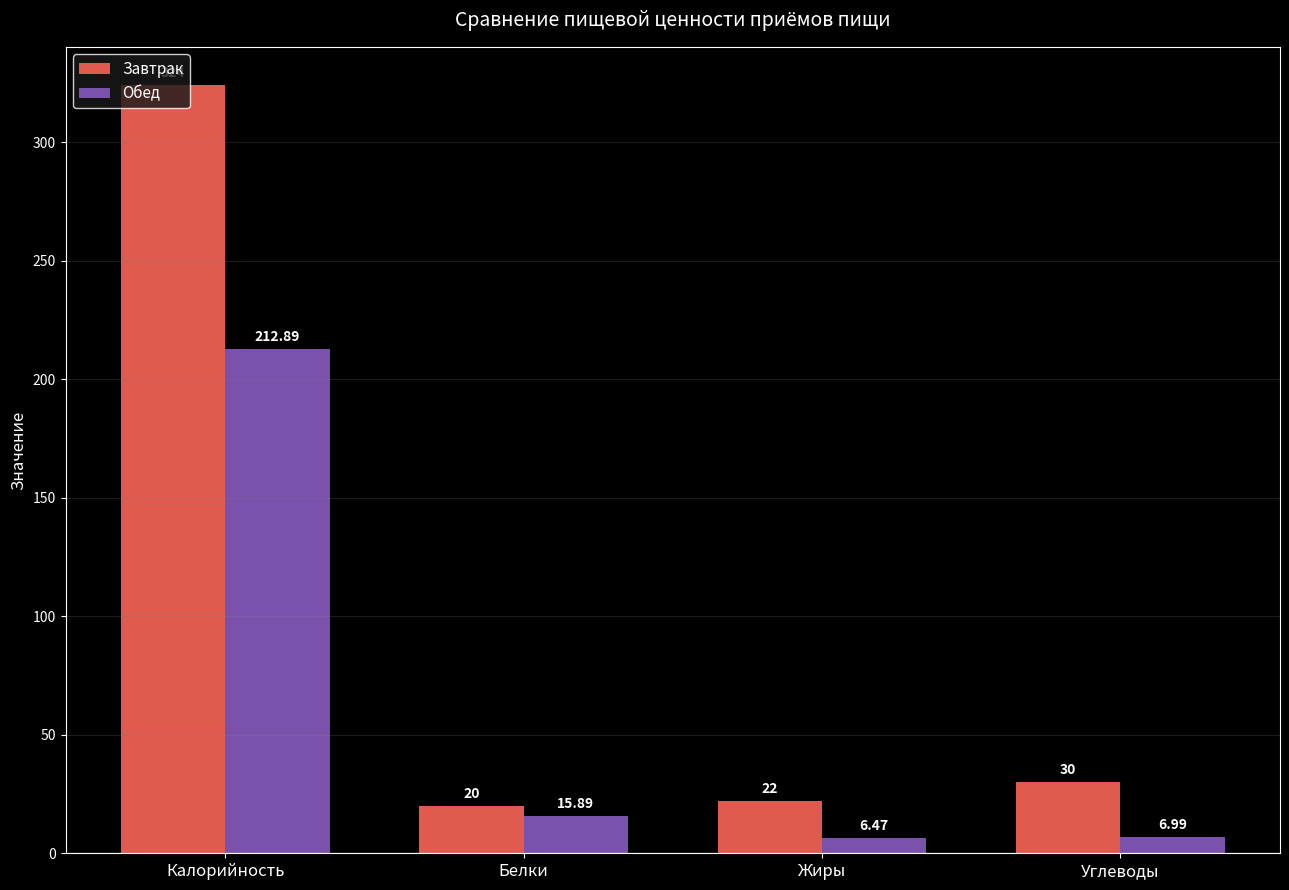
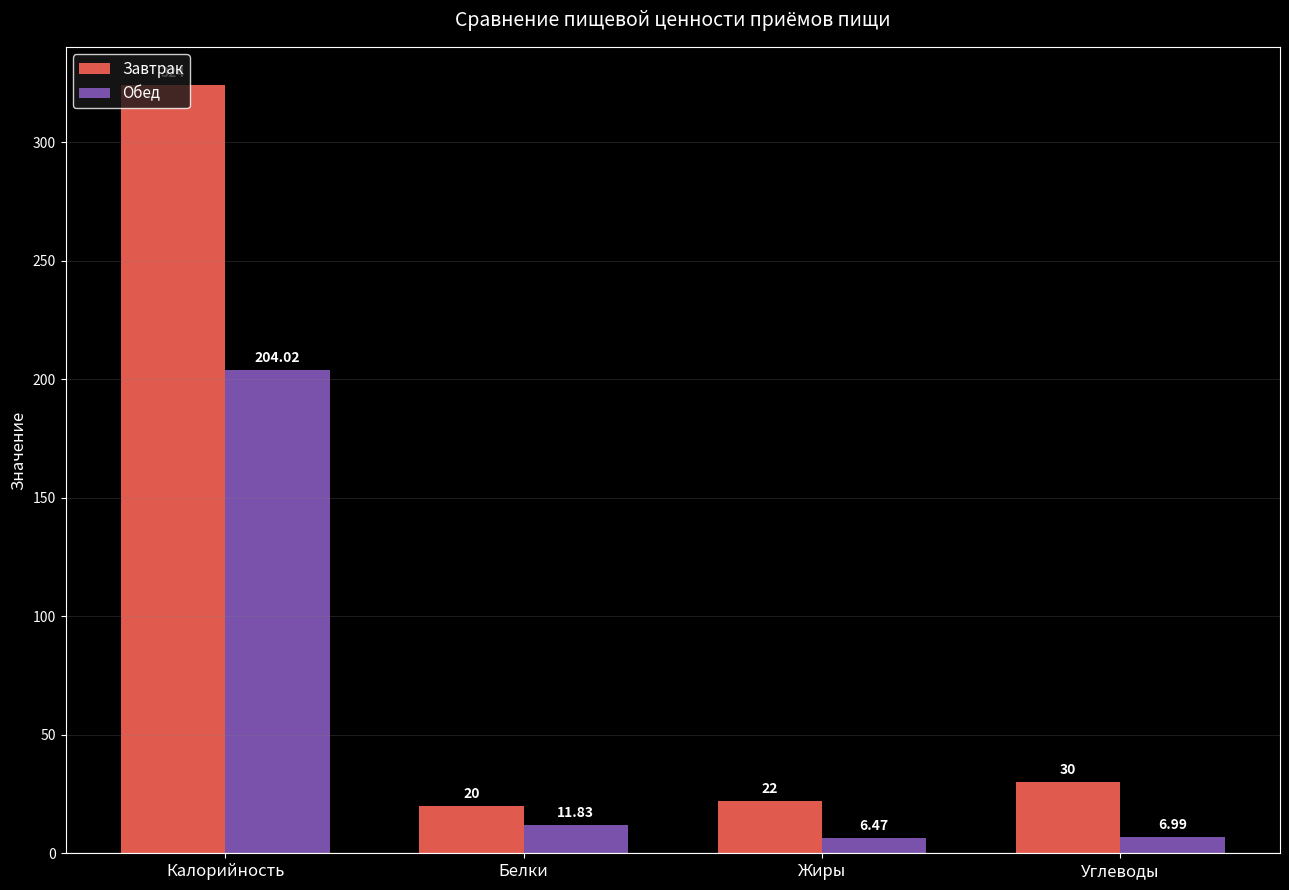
Обед, Калорийность: 212.89 -> 204.02
Обед, Белки: 15.89 -> 11.83
